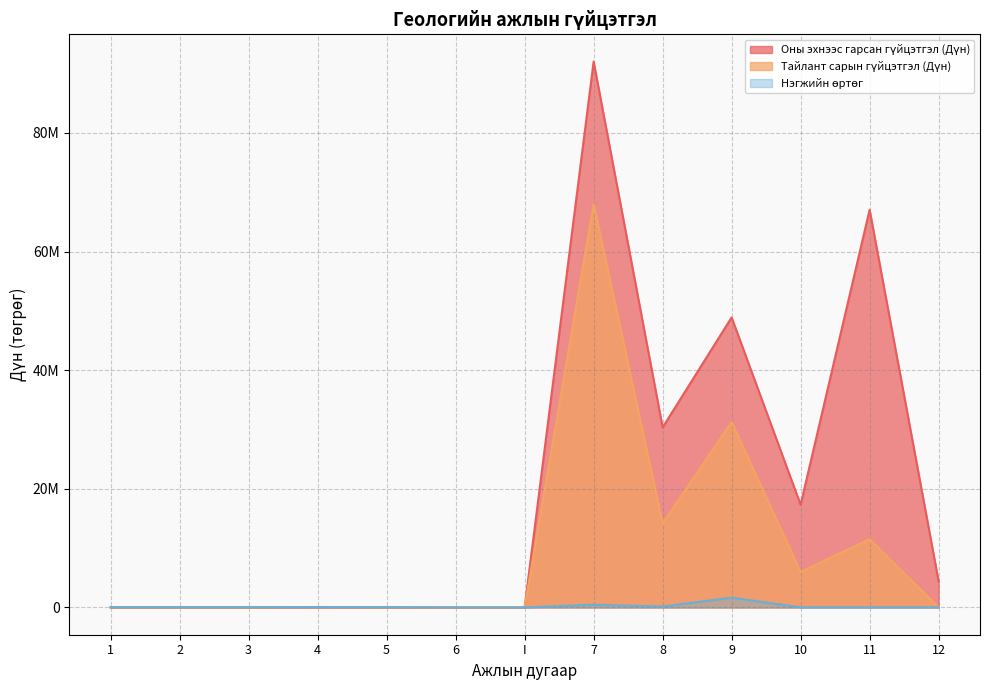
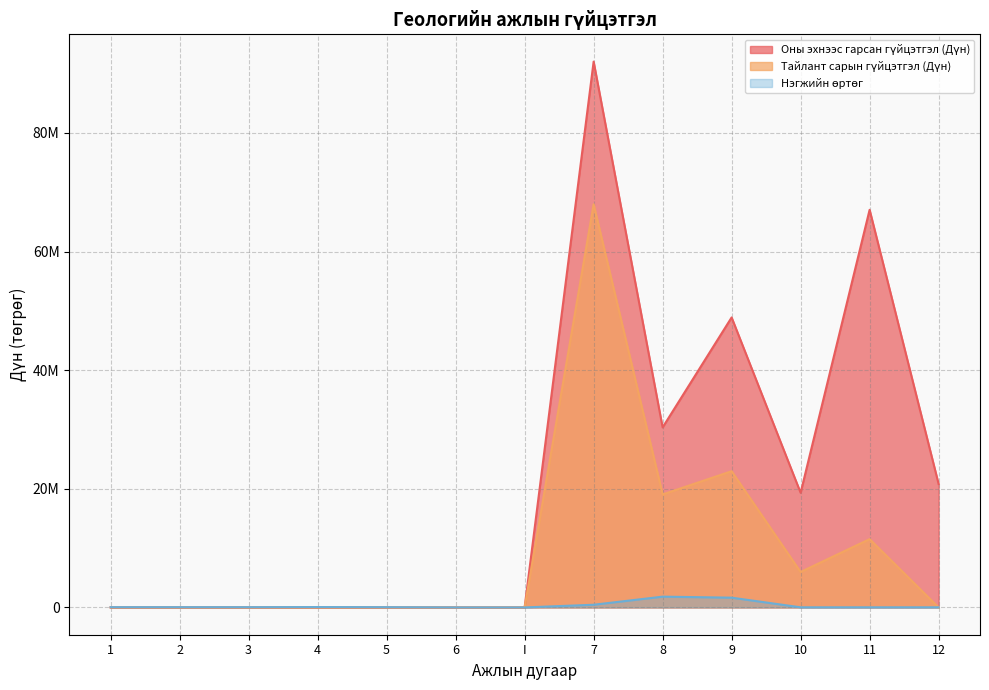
Тайлант сарын гүйцэтгэл (Дүн), 8: 14000000 -> 19000000
Нэгжийн өртөг, 8: 0 -> 2000000
Тайлант сарын гүйцэтгэл (Дүн), 9: 31000000 -> 23000000
Оны эхнээс гарсан гүйцэтгэл (Дүн), 10: 17000000 -> 19000000
Оны эхнээс гарсан гүйцэтгэл (Дүн), 12: 4000000 -> 21000000
